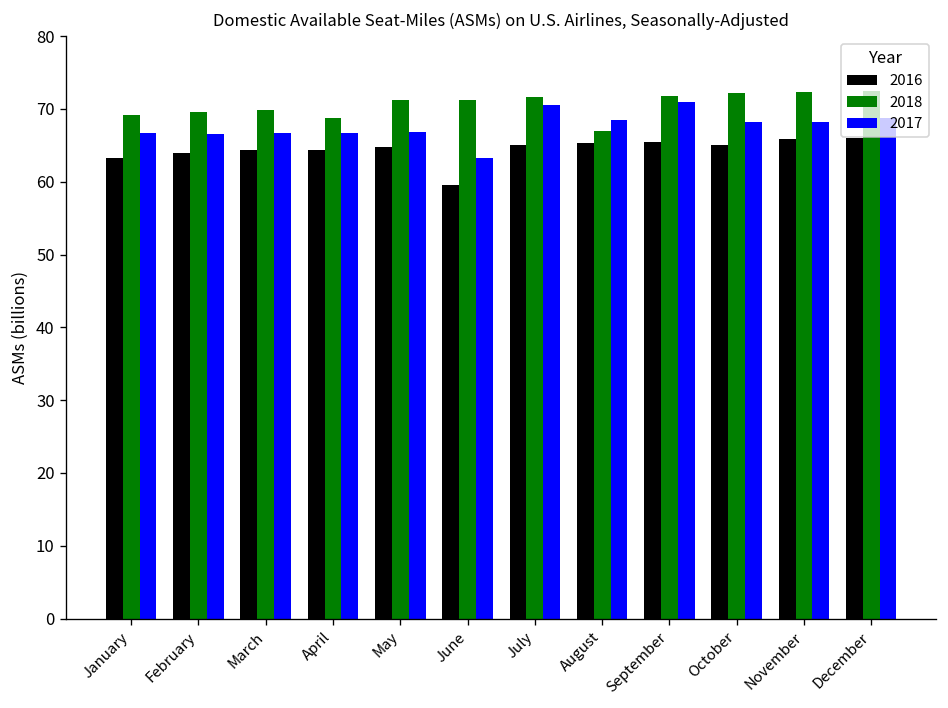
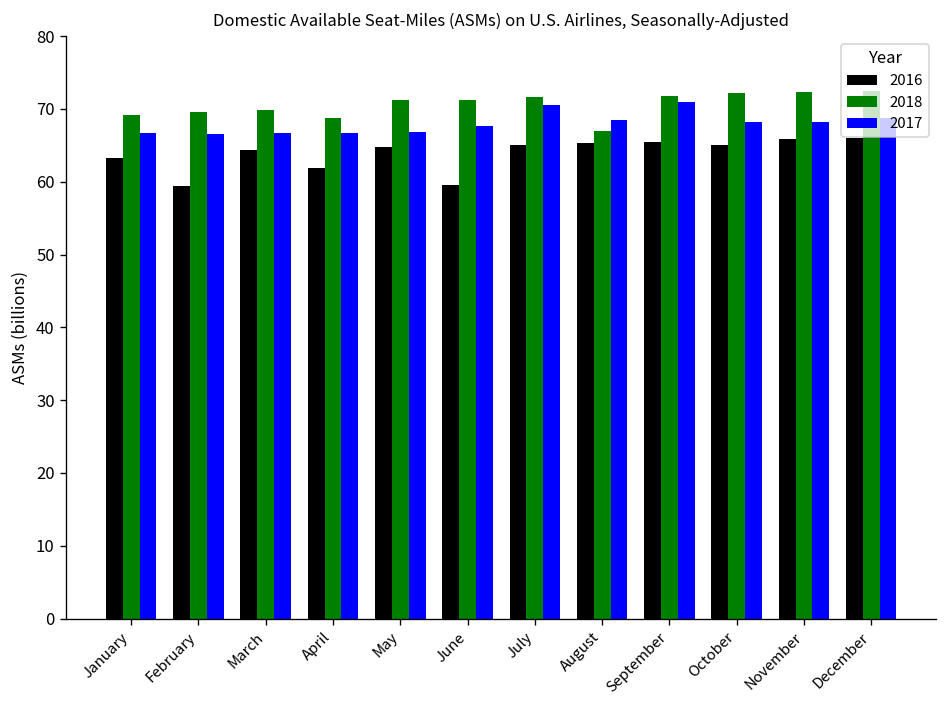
2016, February: 64 -> 59
2016, April: 64 -> 62
2017, June: 63 -> 68
